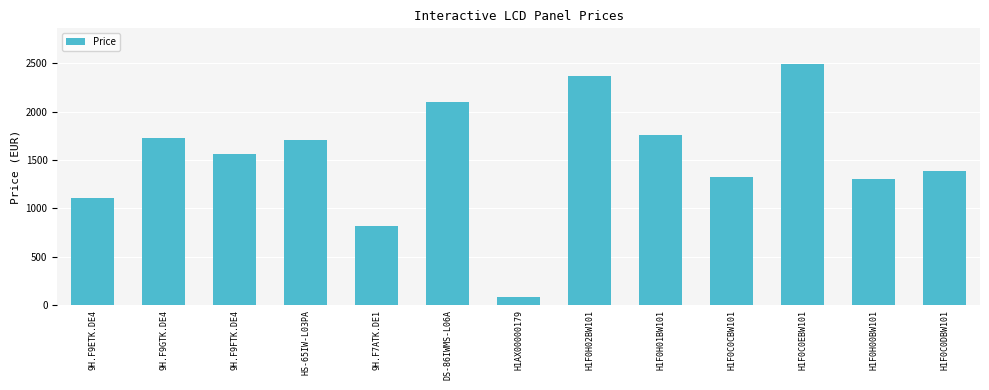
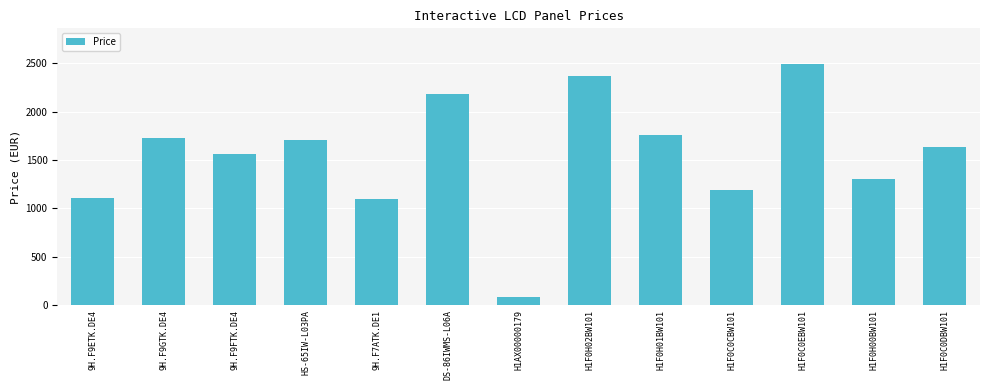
9H.F7ATK.DE1: 800 -> 1100
DS-86IWMS-L06A: 2100 -> 2200
H1F0C0CBW101: 1300 -> 1200
H1F0C0DBW101: 1400 -> 1600
